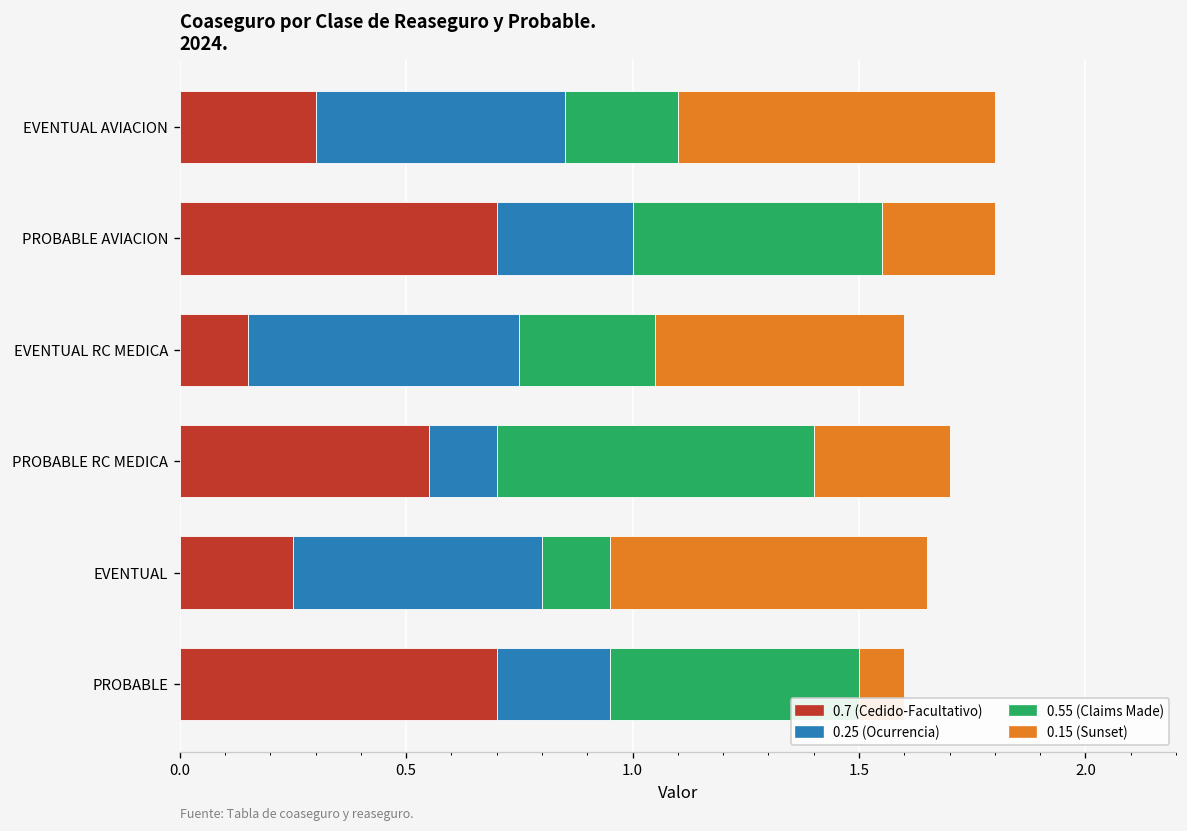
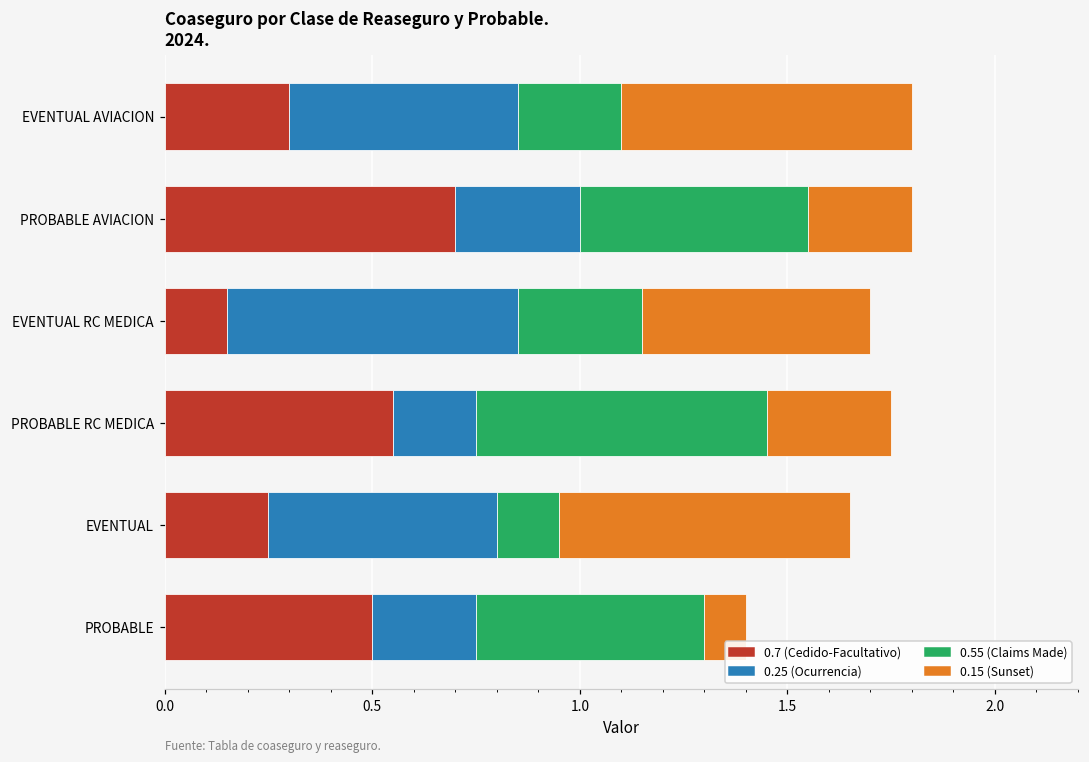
0.25 (Ocurrencia), EVENTUAL RC MEDICA: 0.6 -> 0.7
0.25 (Ocurrencia), PROBABLE RC MEDICA: 0.15 -> 0.20
0.7 (Cedido-Facultativo), PROBABLE: 0.7 -> 0.5
